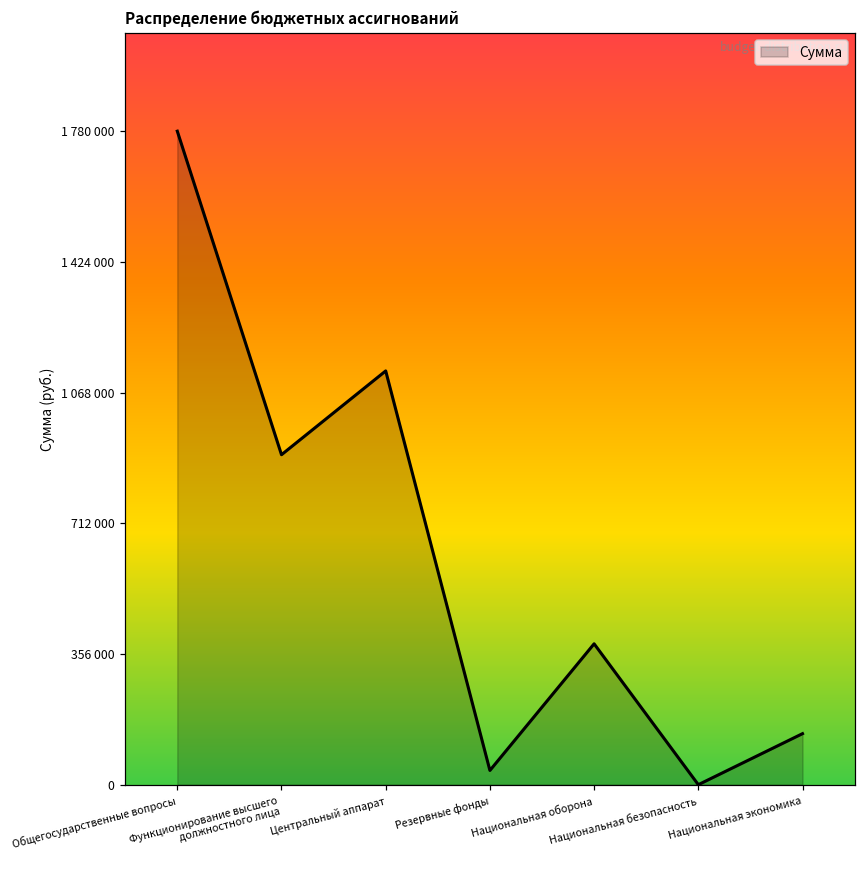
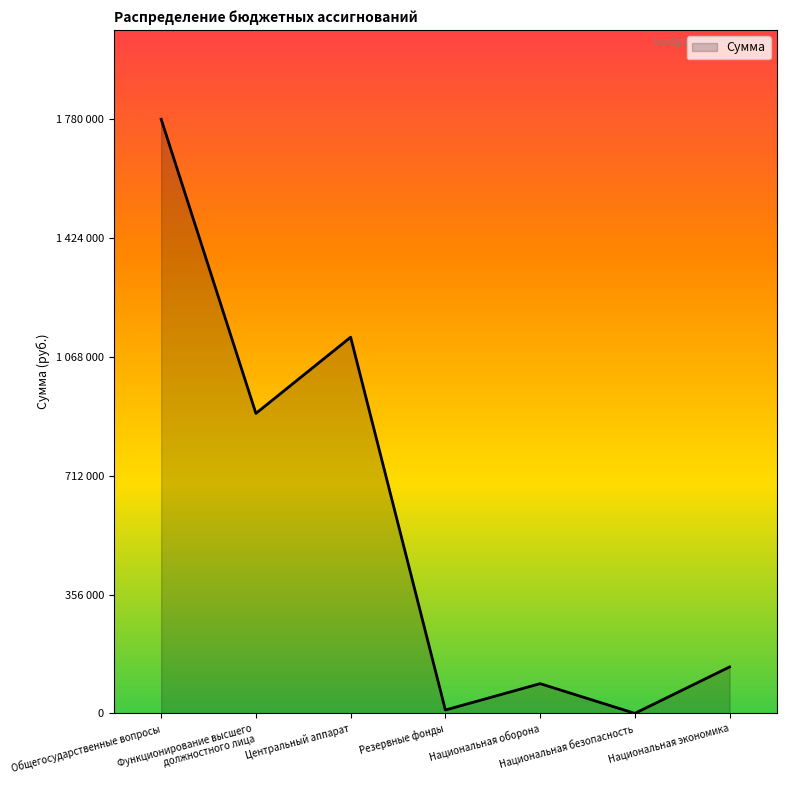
Резервные фонды: 40000 -> 10000
Национальная оборона: 380000 -> 90000
